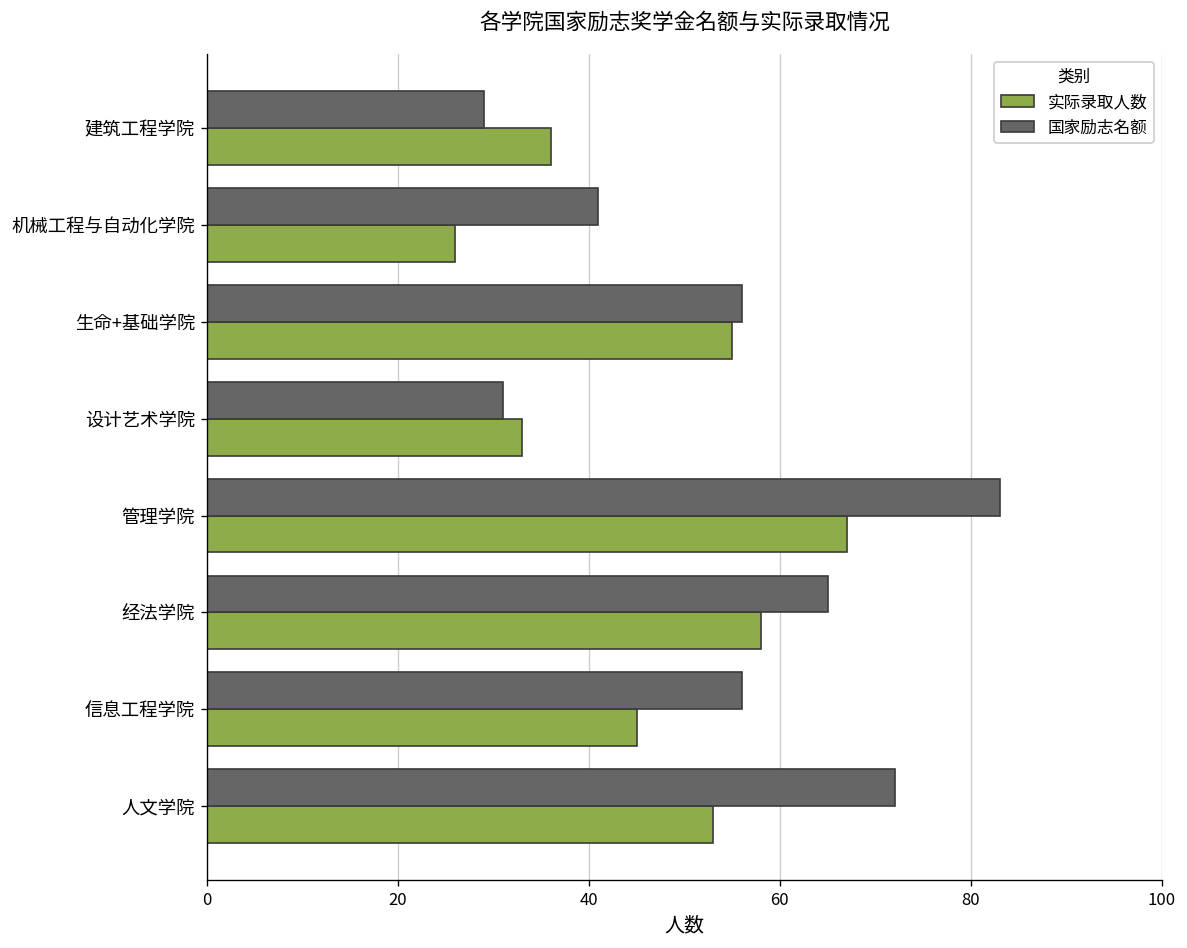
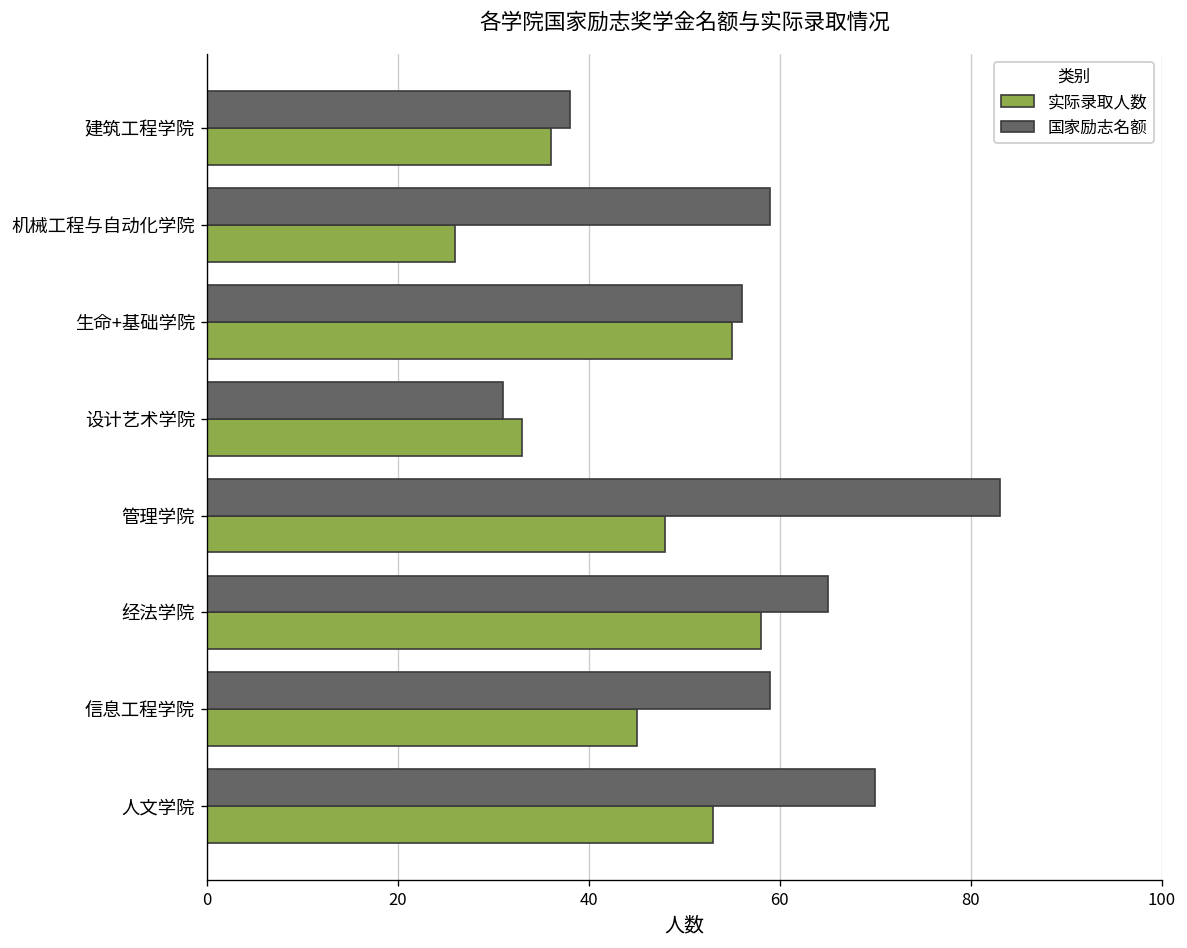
国家励志名额, 建筑工程学院: 29 -> 38
国家励志名额, 机械工程与自动化学院: 41 -> 59
实际录取人数, 管理学院: 67 -> 48
国家励志名额, 信息工程学院: 56 -> 59
国家励志名额, 人文学院: 72 -> 70
